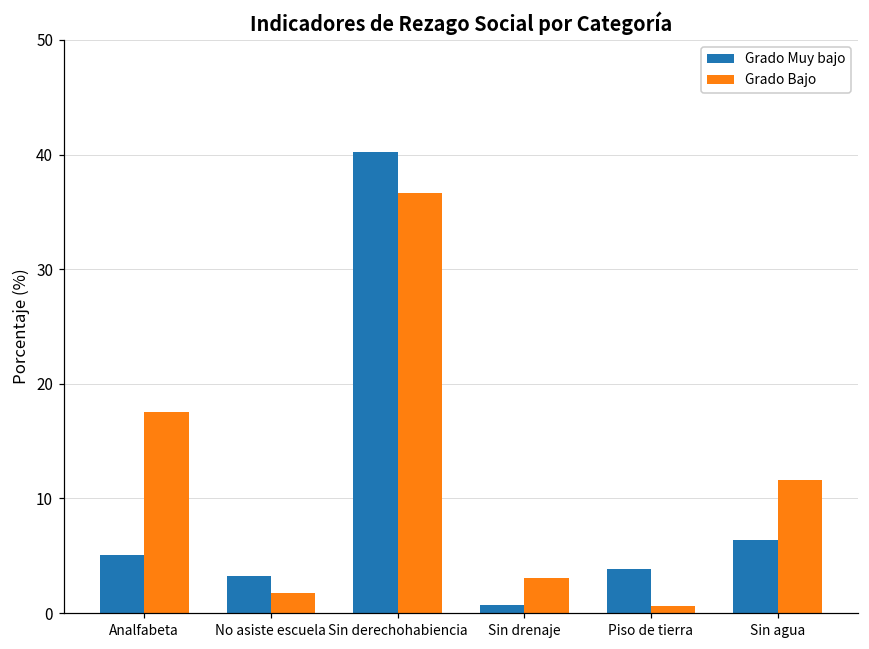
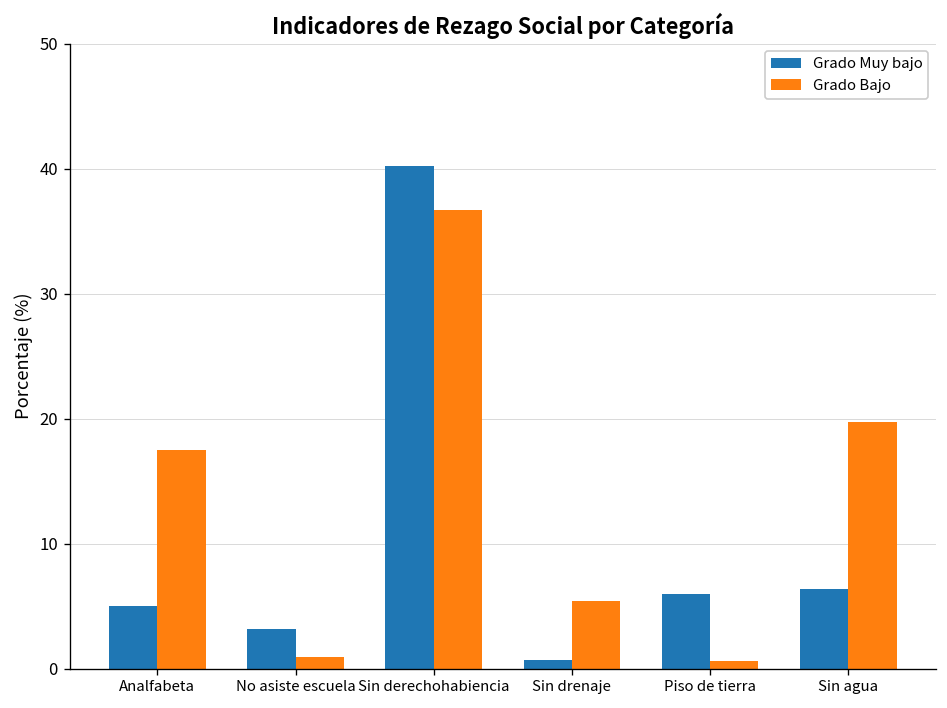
Grado Bajo, No asiste escuela: 1.7 -> 0.9
Grado Bajo, Sin drenaje: 3.0 -> 5.5
Grado Muy bajo, Piso de tierra: 3.8 -> 6.0
Grado Bajo, Sin agua: 11.6 -> 19.7
